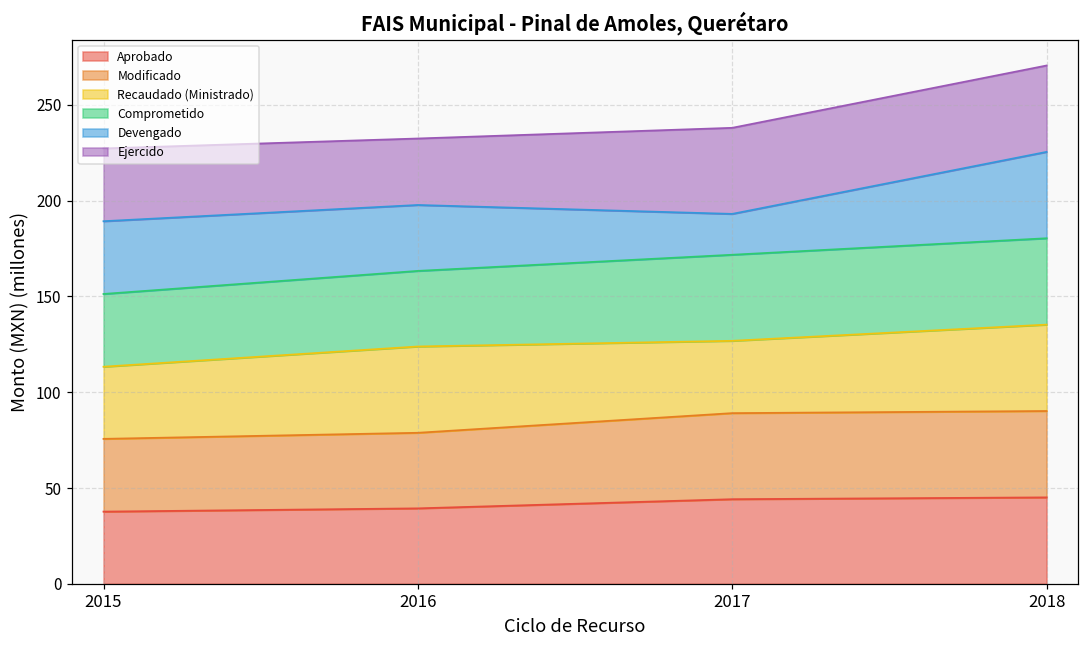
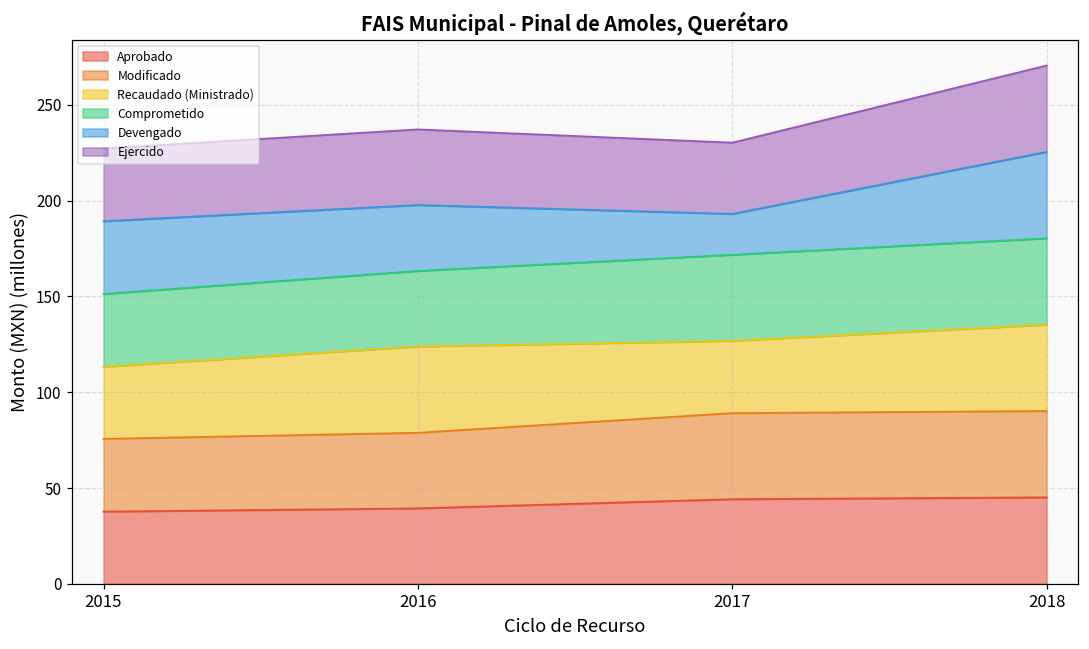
Ejercido, 2016: 35 -> 39
Ejercido, 2017: 45 -> 37
